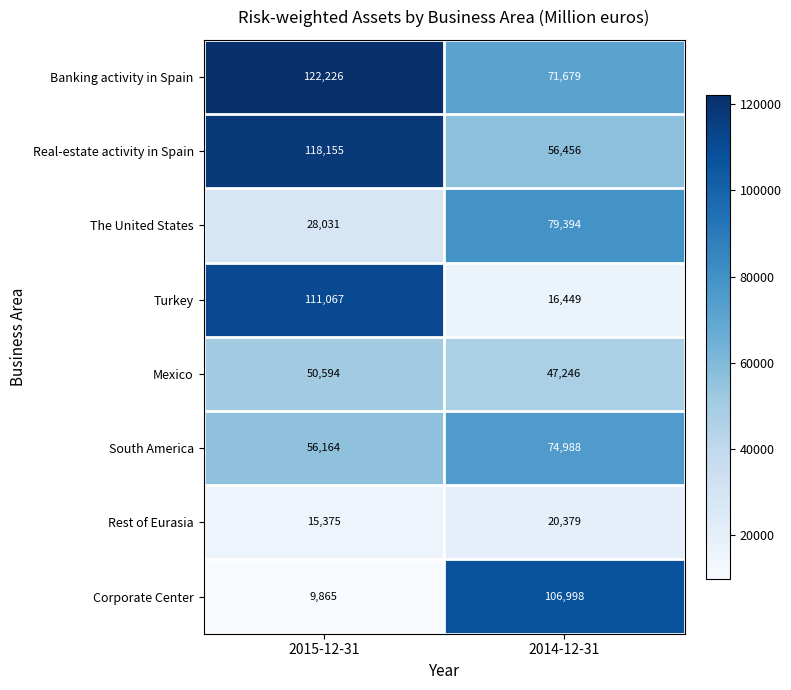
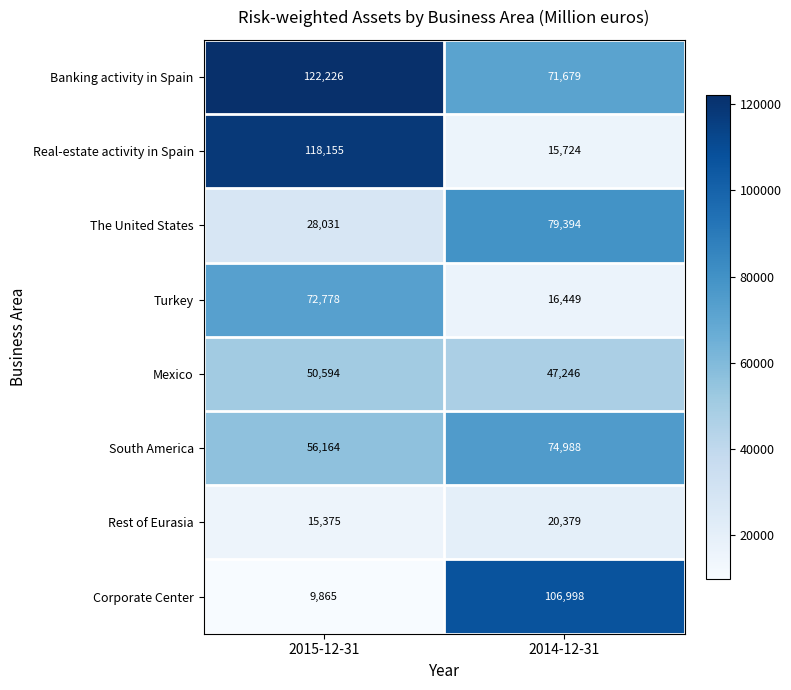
Real-estate activity in Spain, 2014-12-31: 56,456 -> 15,724
Turkey, 2015-12-31: 111,067 -> 72,778
